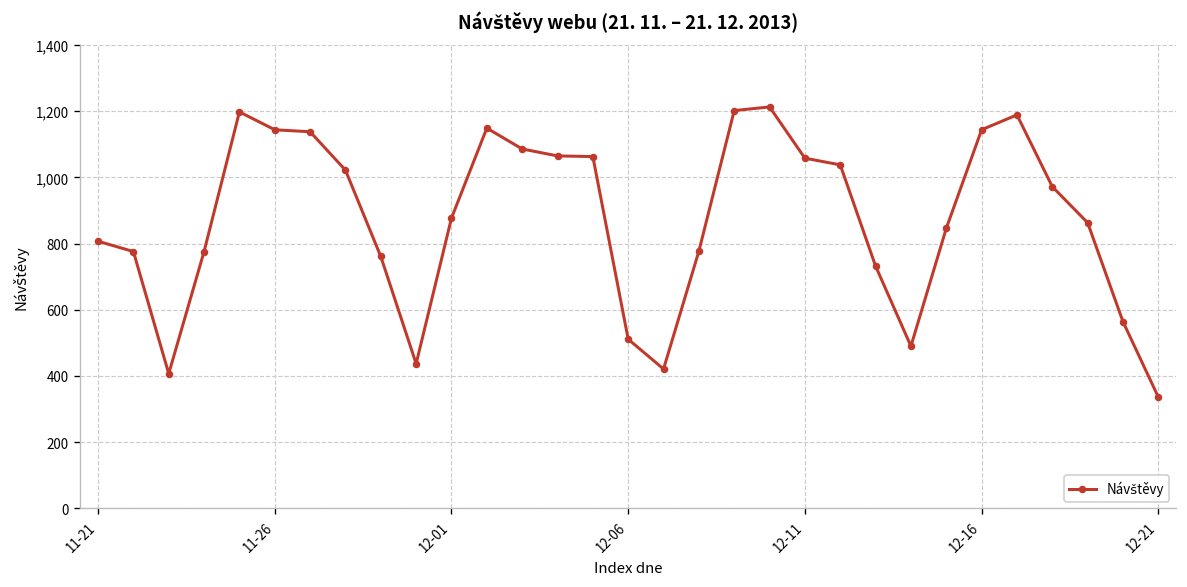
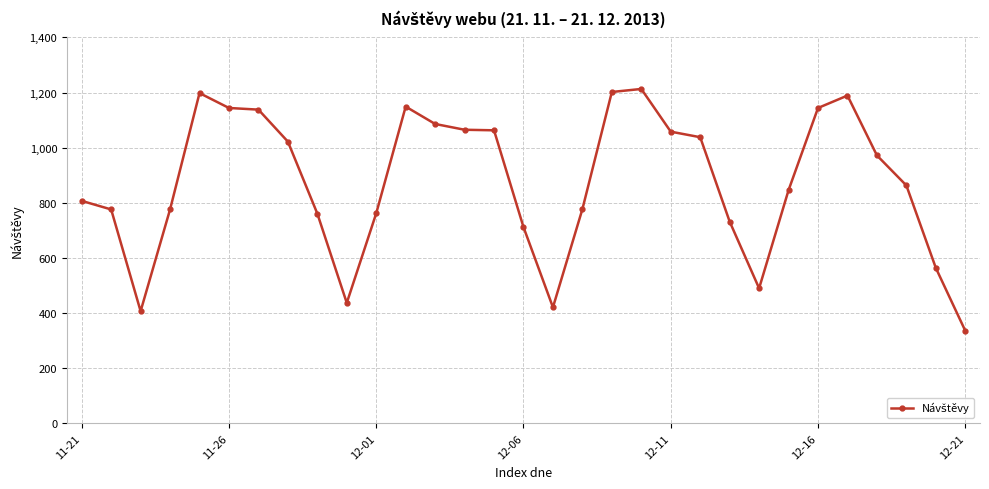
12-01: 880 -> 760
12-06: 510 -> 710
